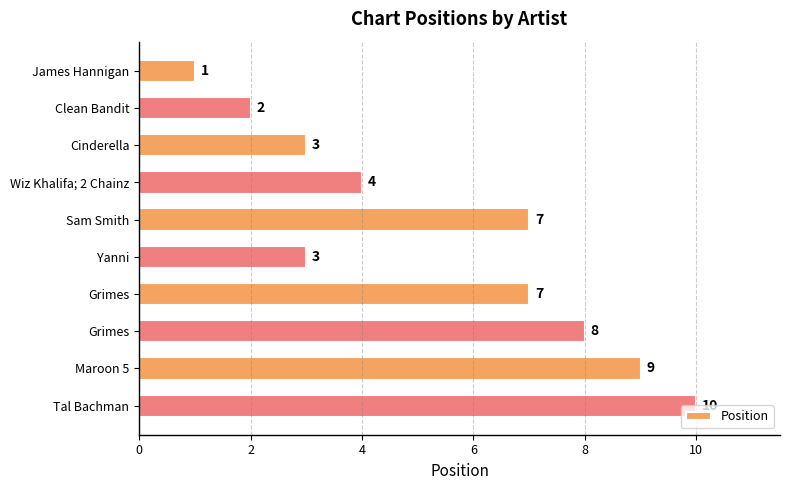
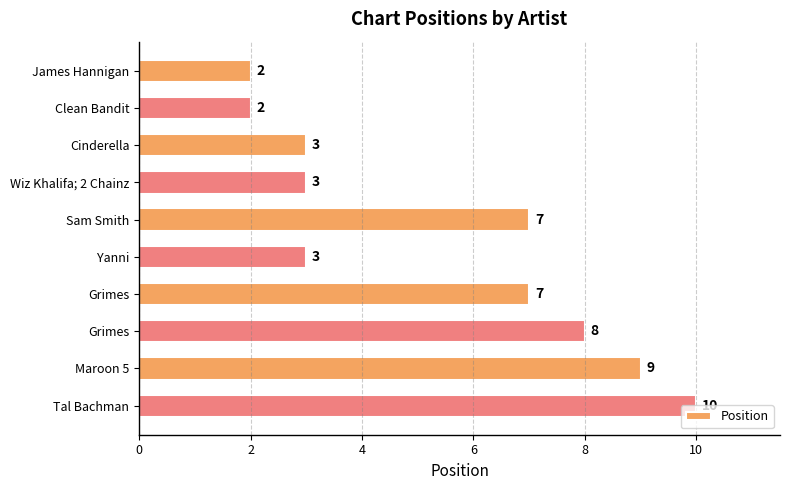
James Hannigan: 1 -> 2
Wiz Khalifa; 2 Chainz: 4 -> 3
